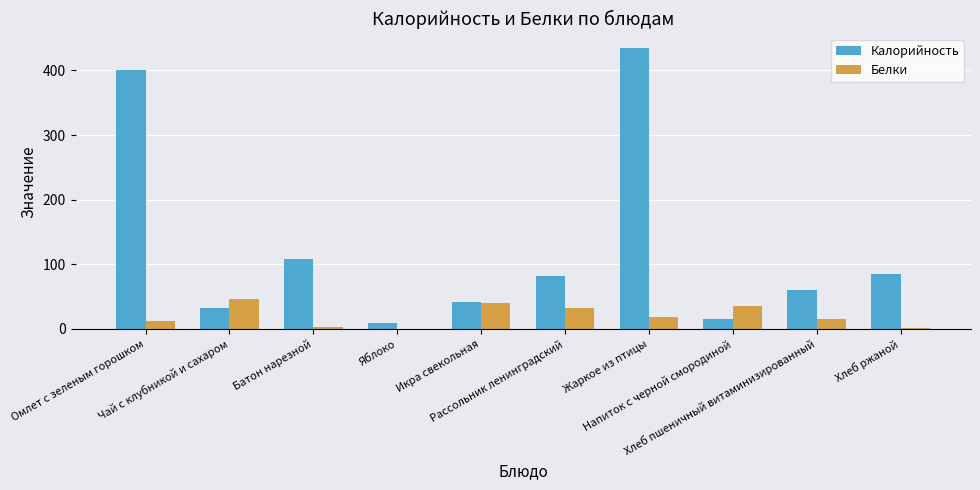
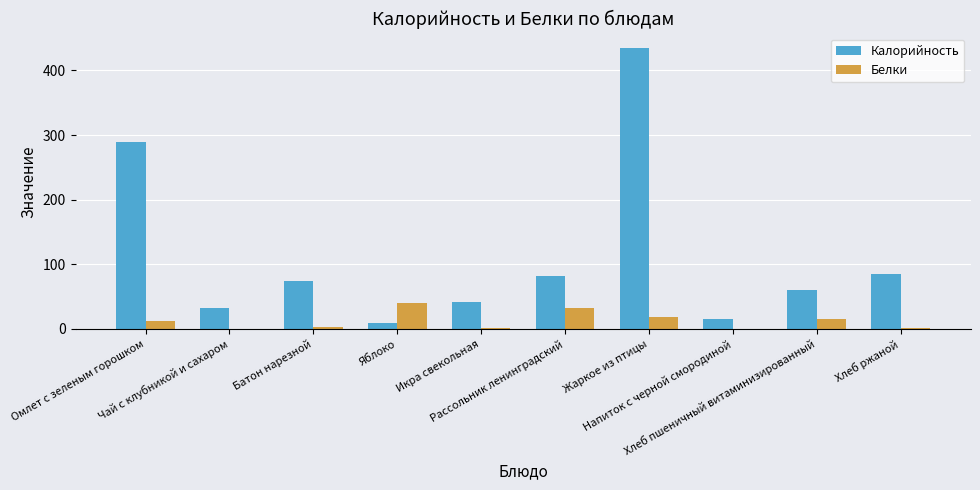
Калорийность, Омлет с зеленым горошком: 400 -> 290
Белки, Чай с клубникой и сахаром: 50 -> 0
Калорийность, Батон нарезной: 110 -> 70
Белки, Яблоко: 0 -> 40
Белки, Икра свекольная: 40 -> 0
Белки, Напиток с черной смородиной: 40 -> 0
